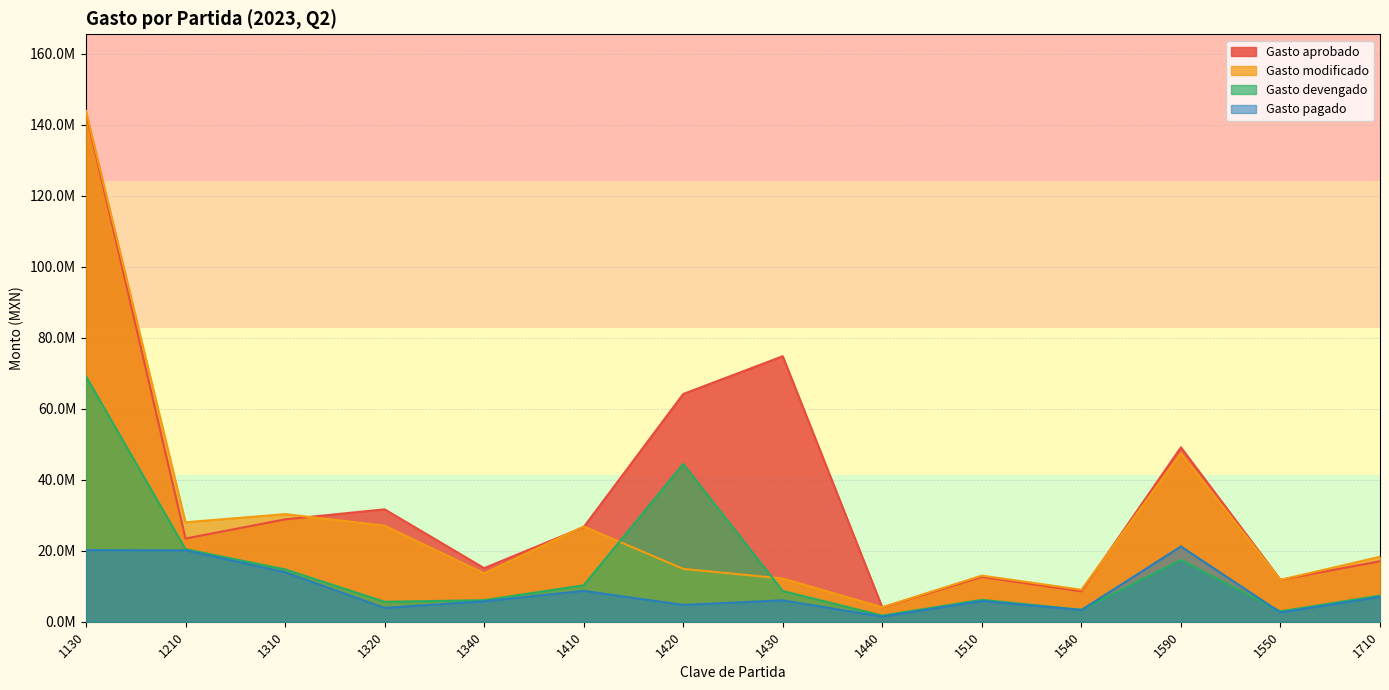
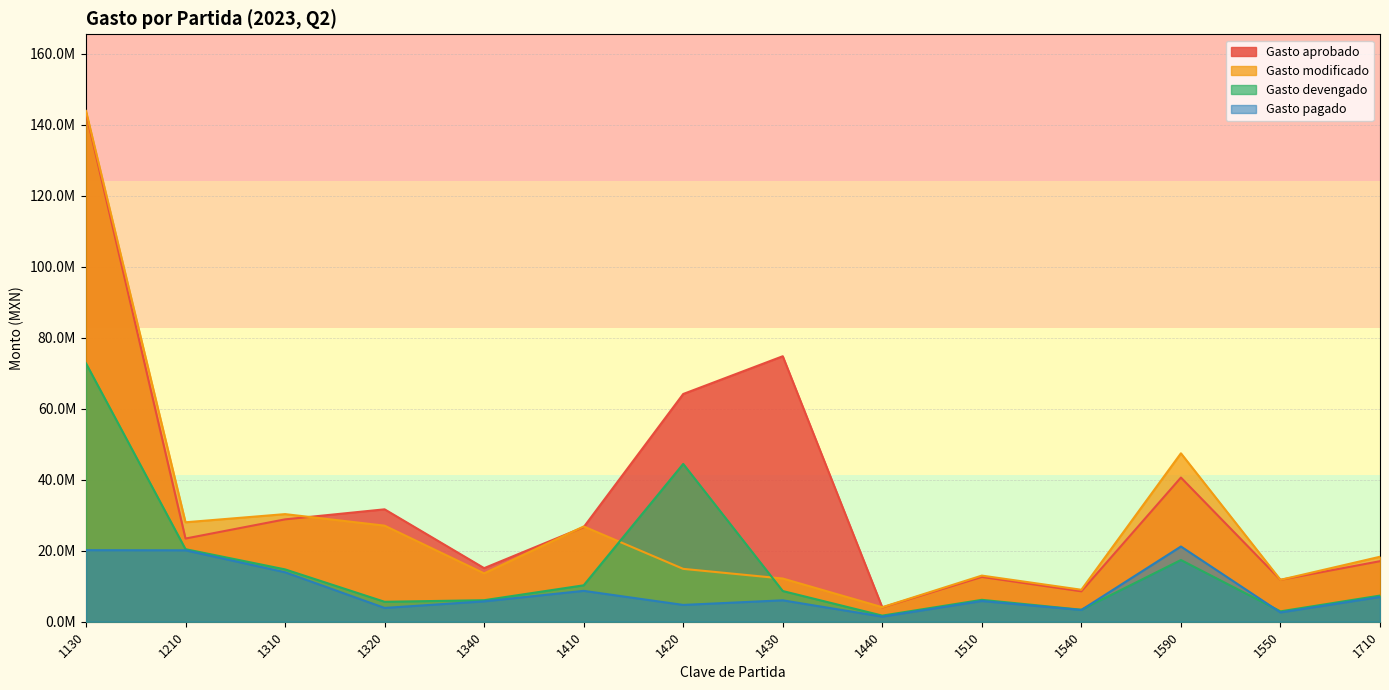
Gasto devengado, 1130: 69000000 -> 73000000
Gasto aprobado, 1590: 49000000 -> 41000000
